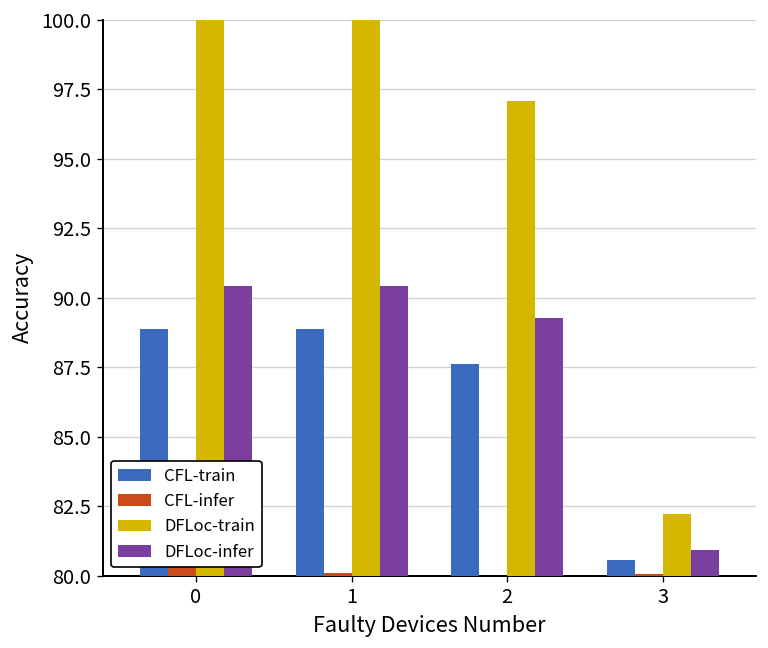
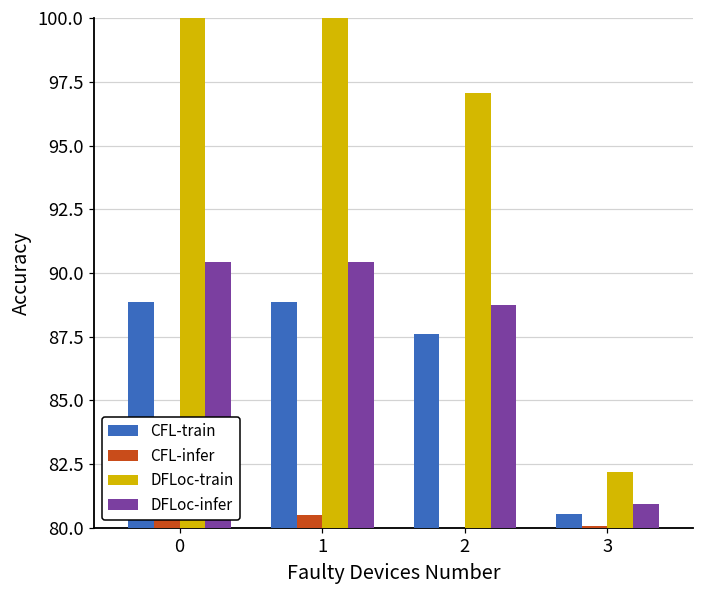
CFL-infer, 1: 80.1 -> 80.5
DFLoc-infer, 2: 89.3 -> 88.8
